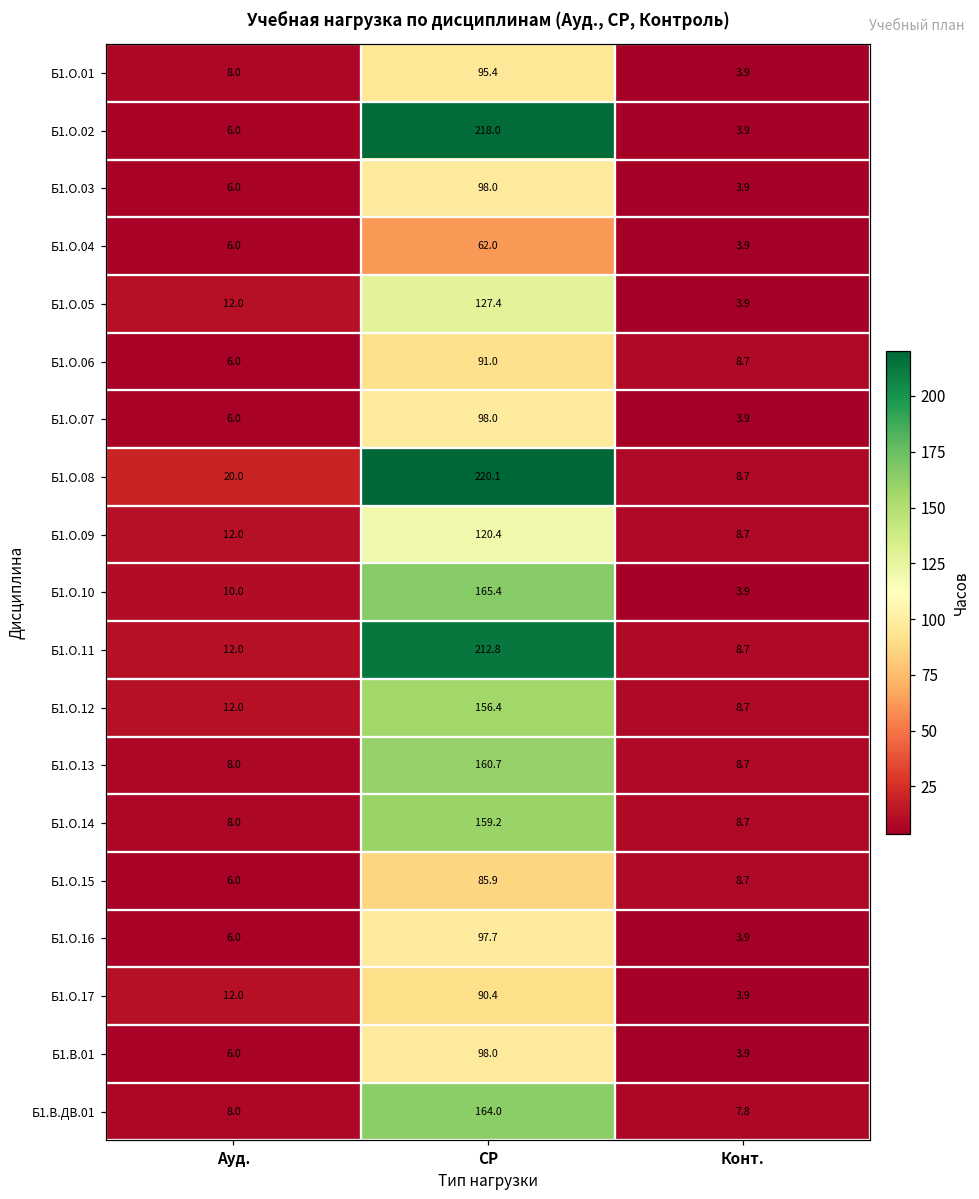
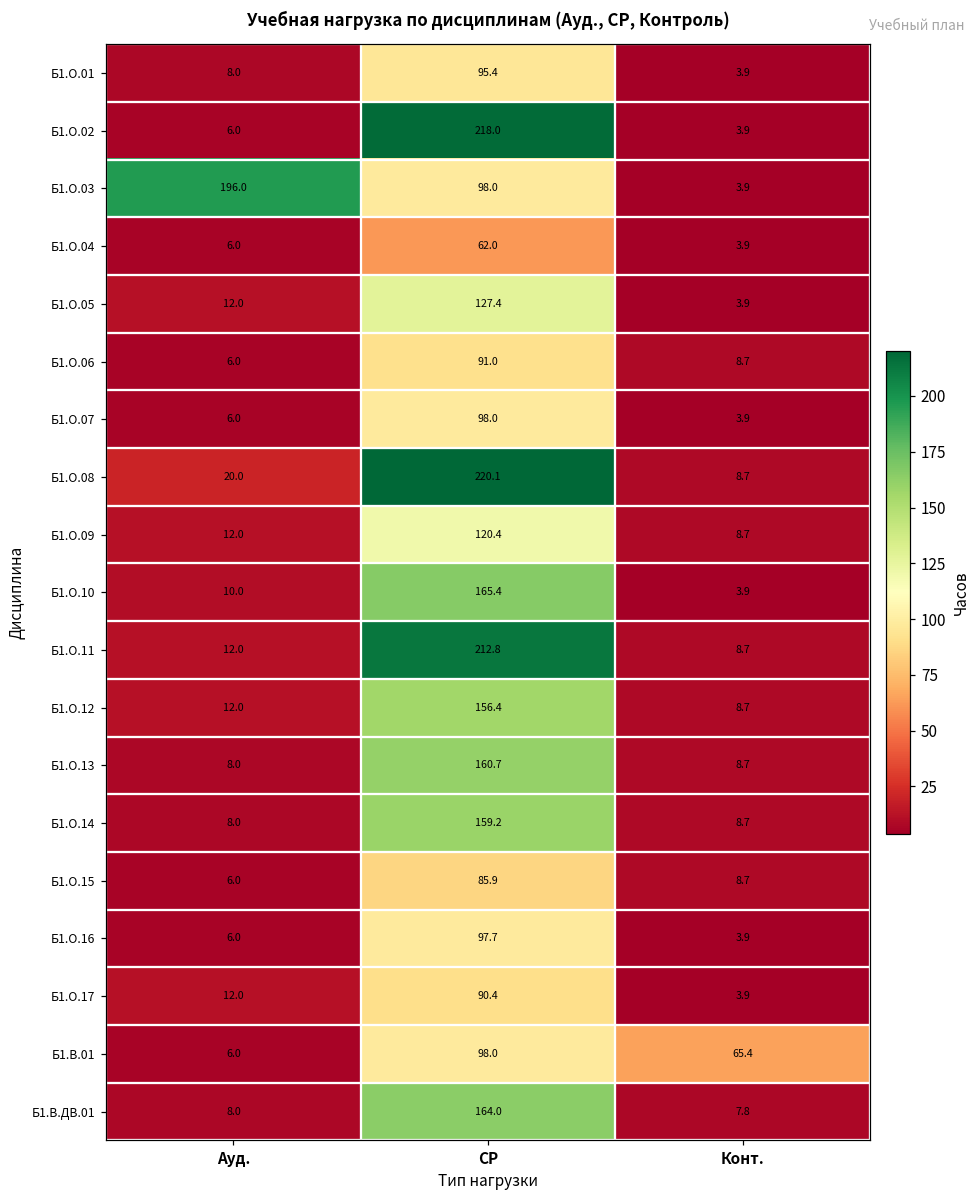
Б1.О.03, Ауд.: 6.0 -> 196.0
Б1.В.01, Конт.: 3.9 -> 65.4
